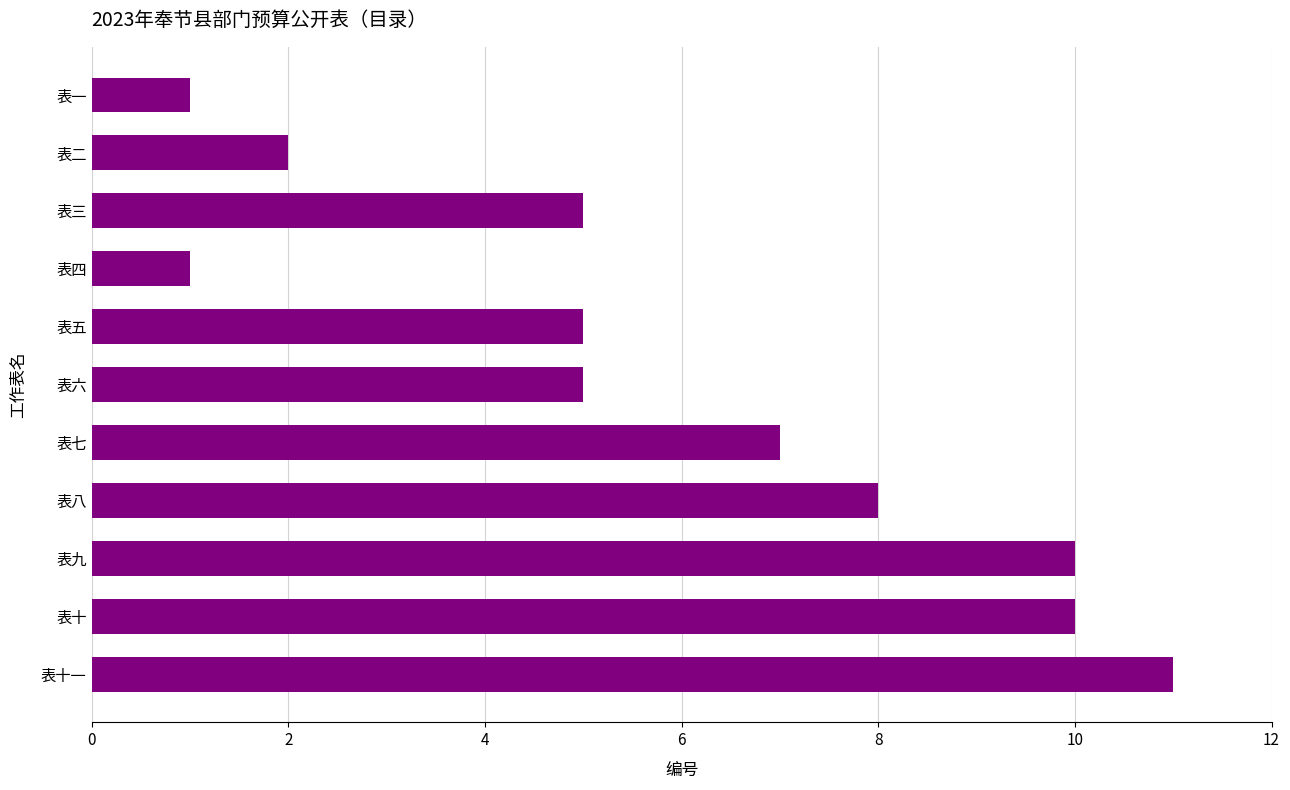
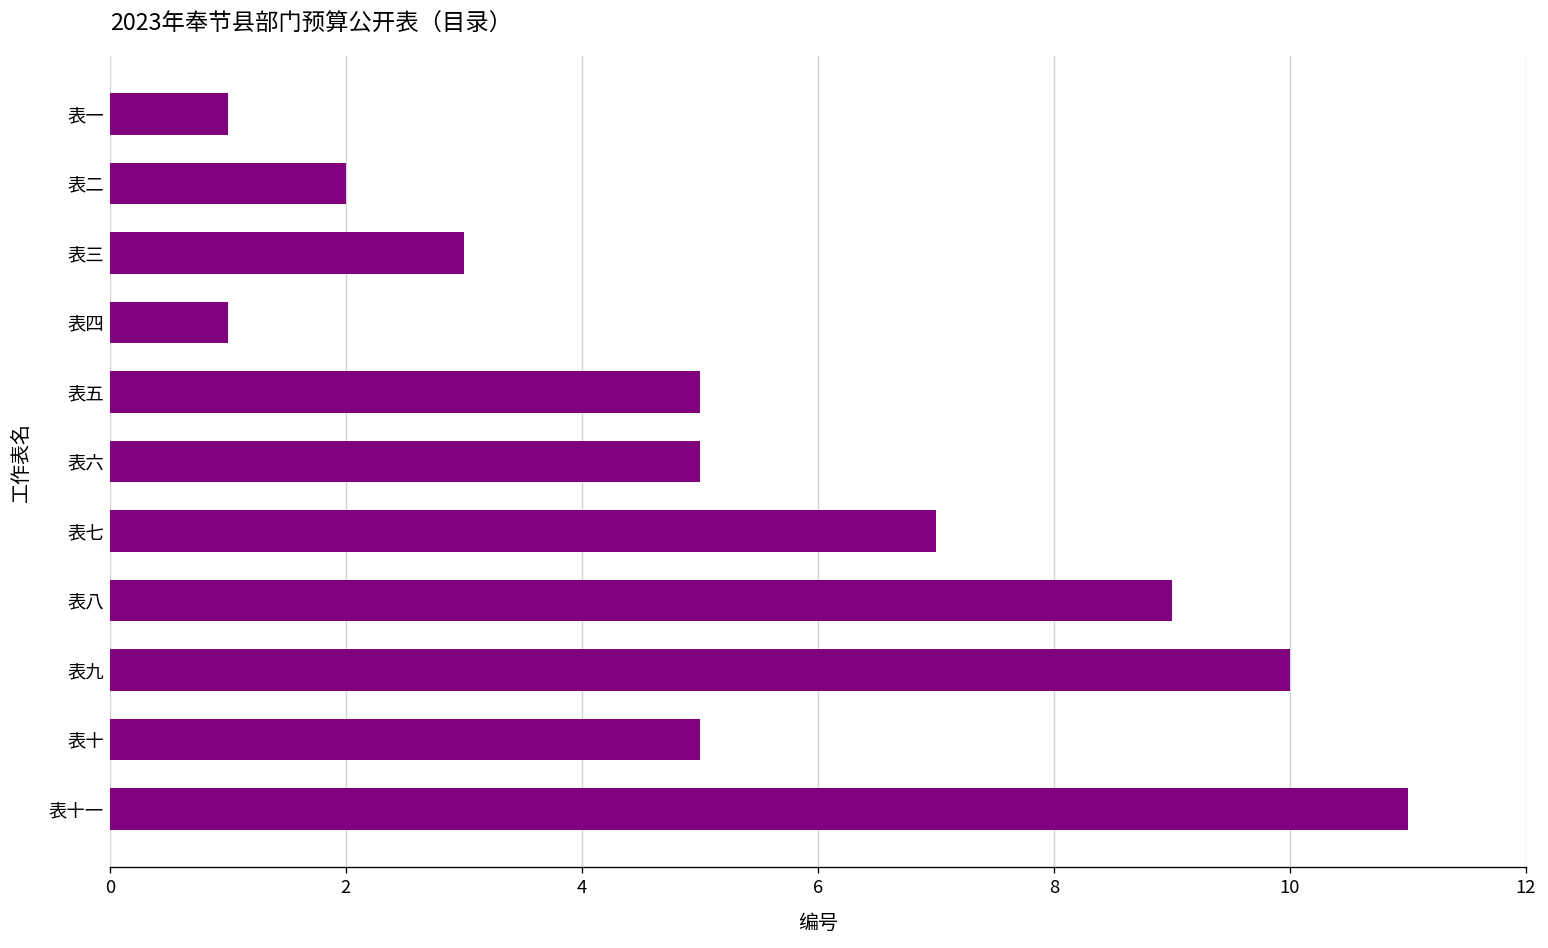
表三: 5 -> 3
表八: 8 -> 9
表十: 10 -> 5
